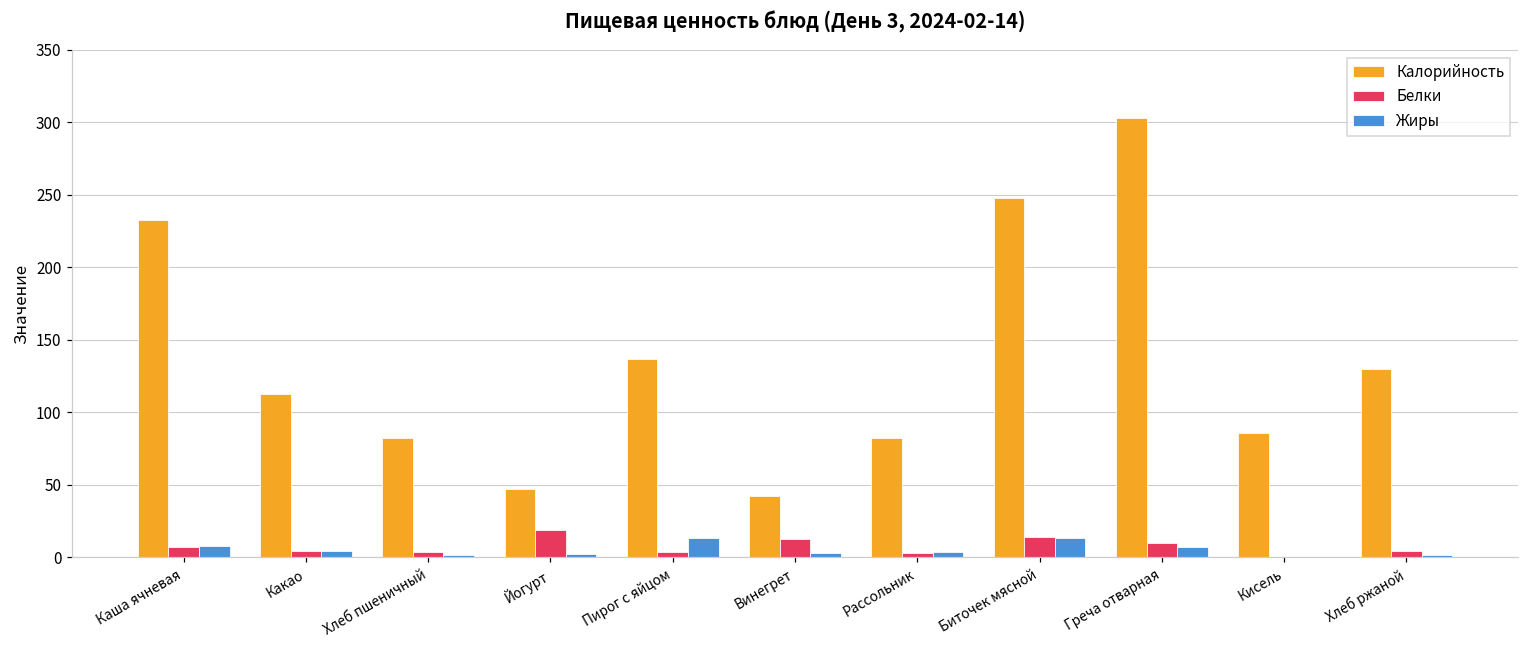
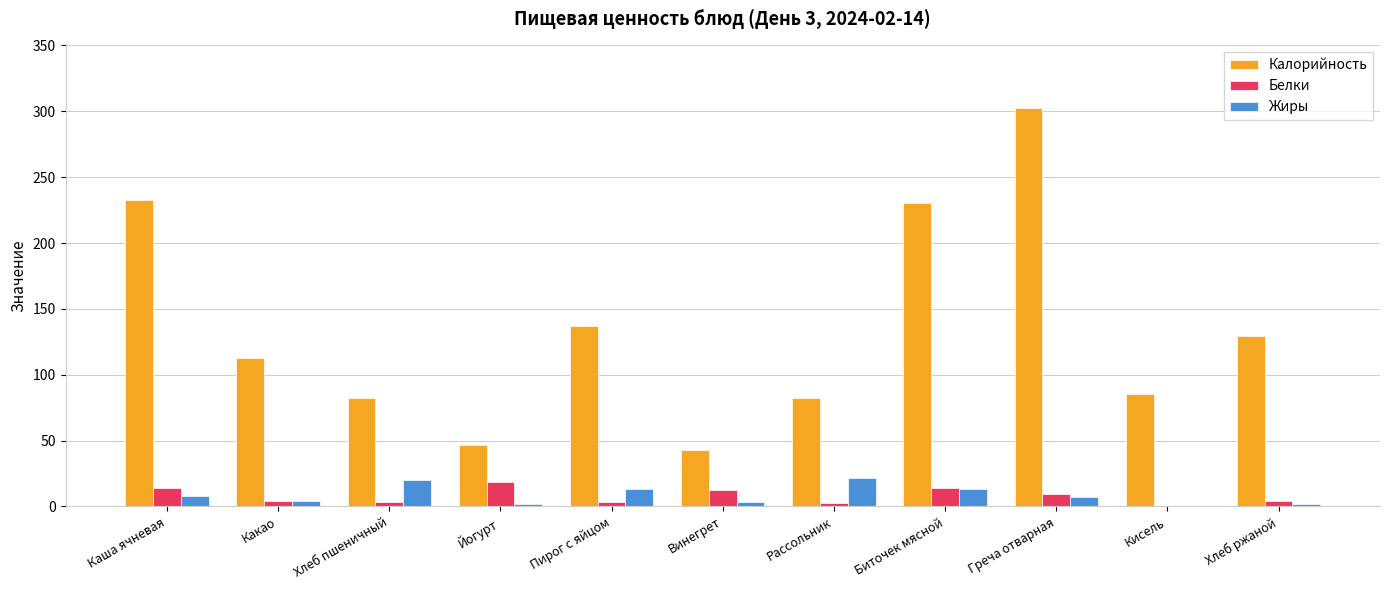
Белки, Каша ячневая: 7 -> 14
Жиры, Хлеб пшеничный: 1 -> 20
Жиры, Рассольник: 4 -> 21
Калорийность, Биточек мясной: 248 -> 230
